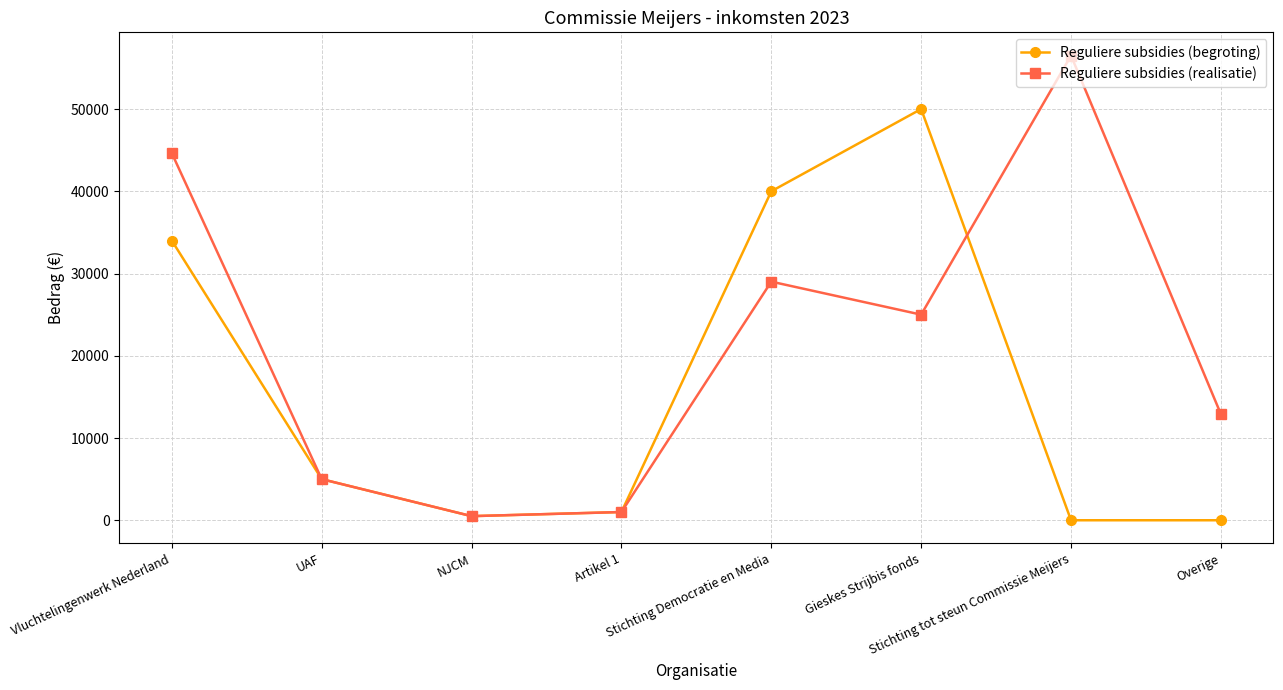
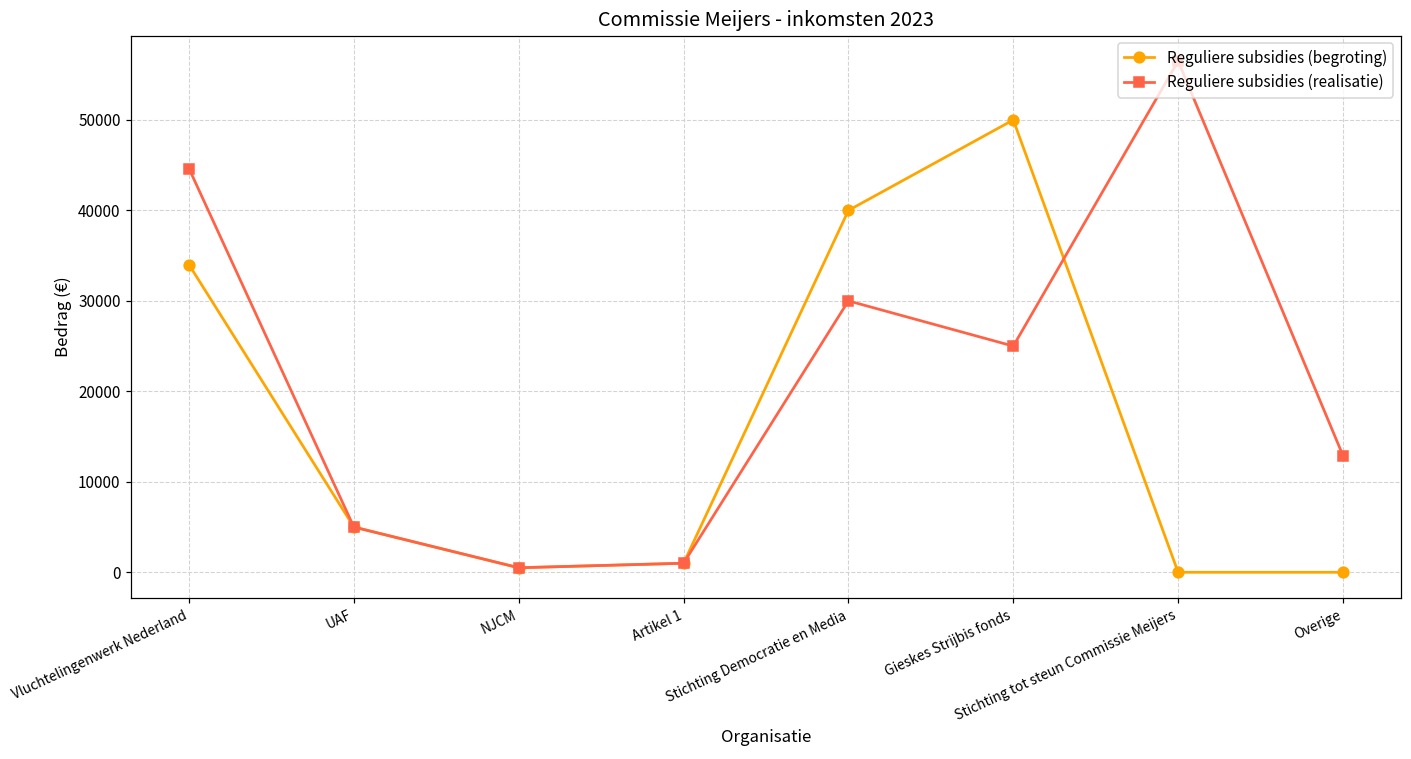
Reguliere subsidies (realisatie), Stichting Democratie en Media: 29000 -> 30000
